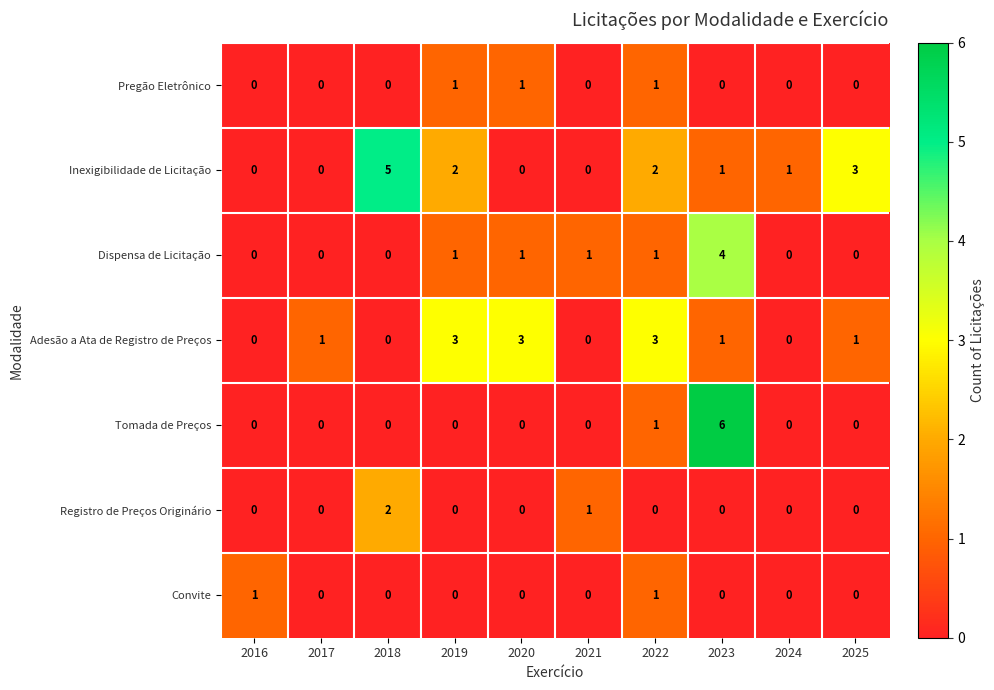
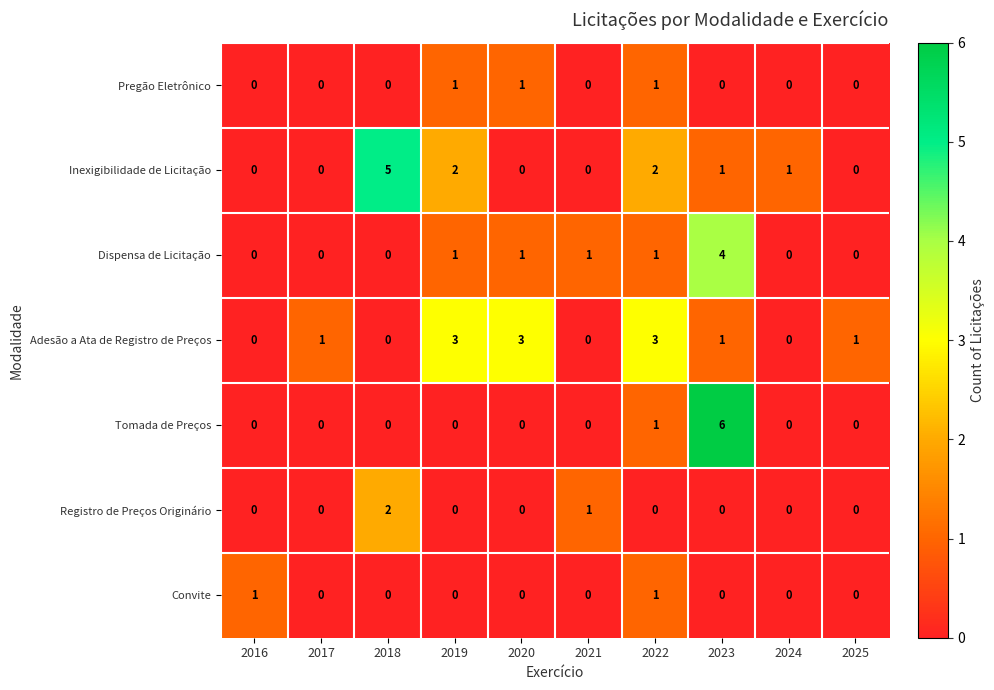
Inexigibilidade de Licitação, 2025: 3 -> 0
